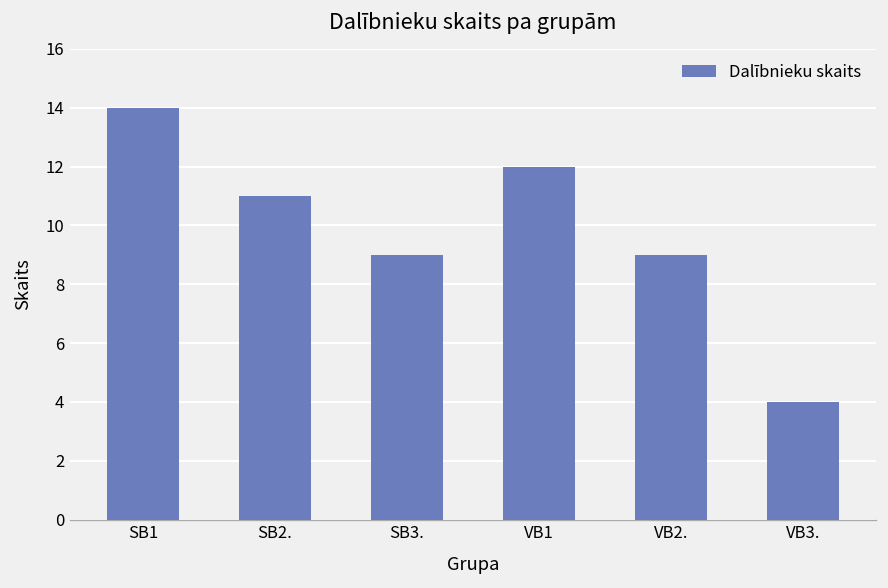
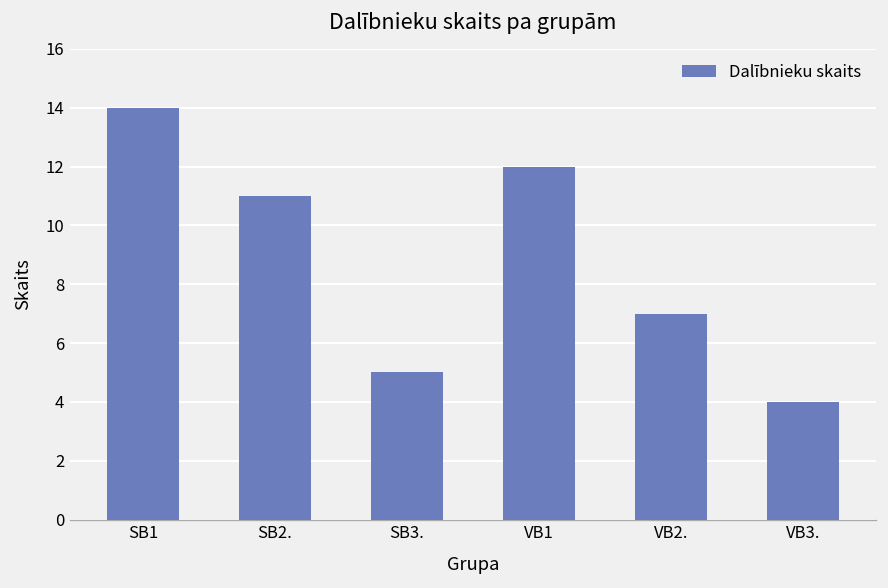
SB3.: 9 -> 5
VB2.: 9 -> 7
